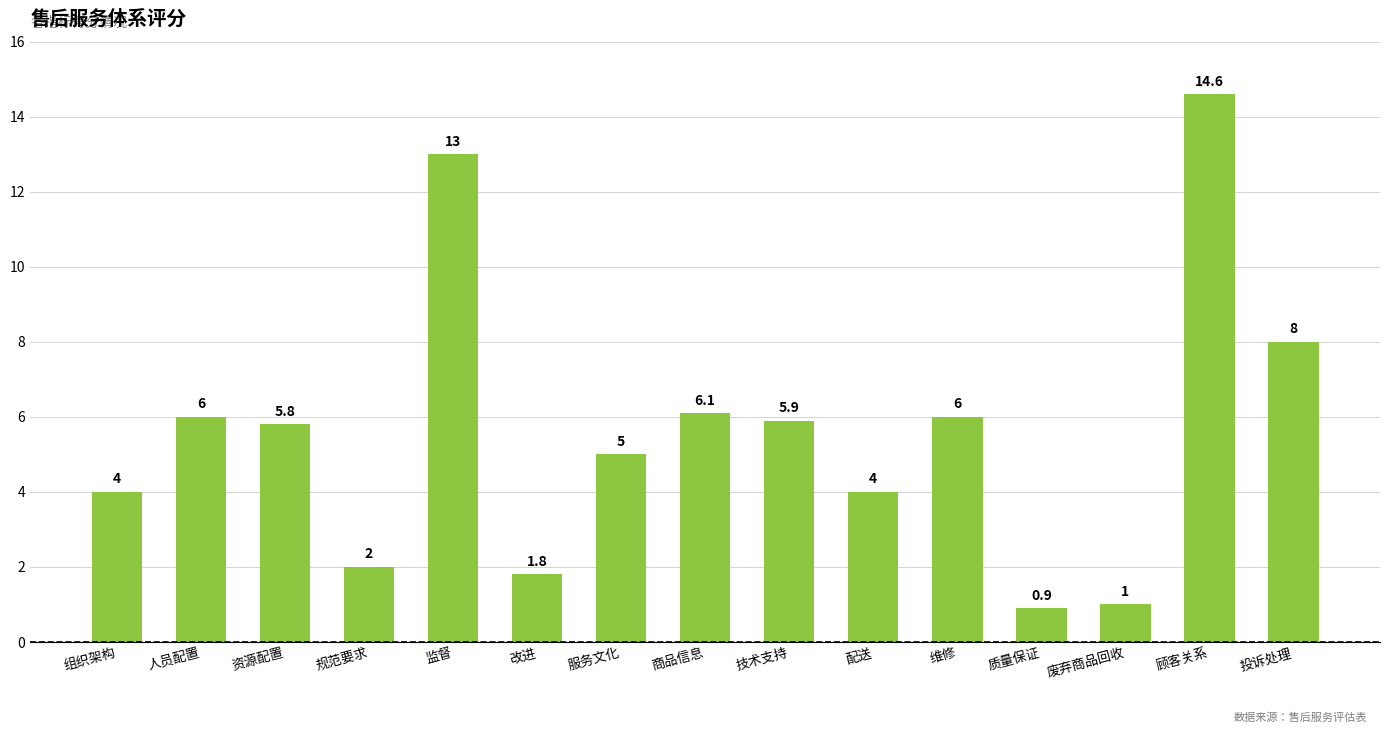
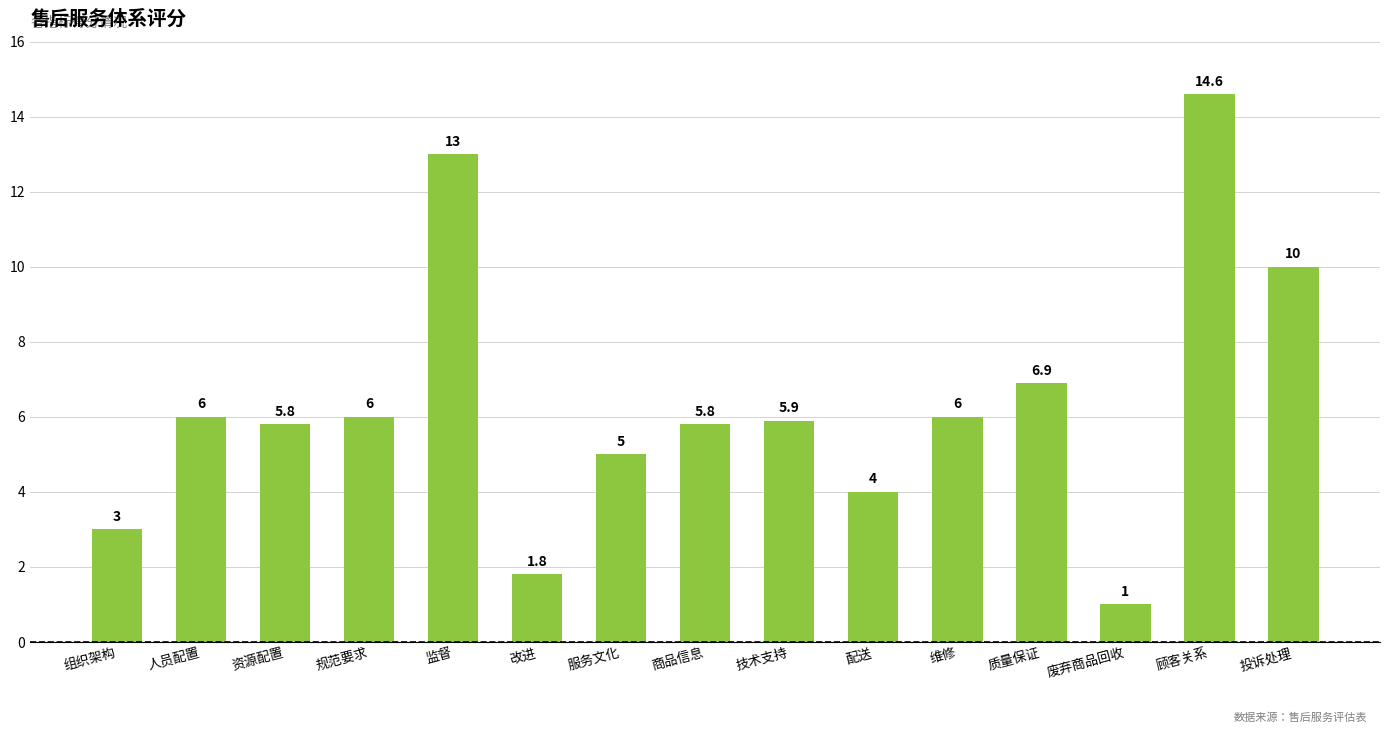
组织架构: 4 -> 3
规范要求: 2 -> 6
商品信息: 6.1 -> 5.8
质量保证: 0.9 -> 6.9
投诉处理: 8 -> 10
